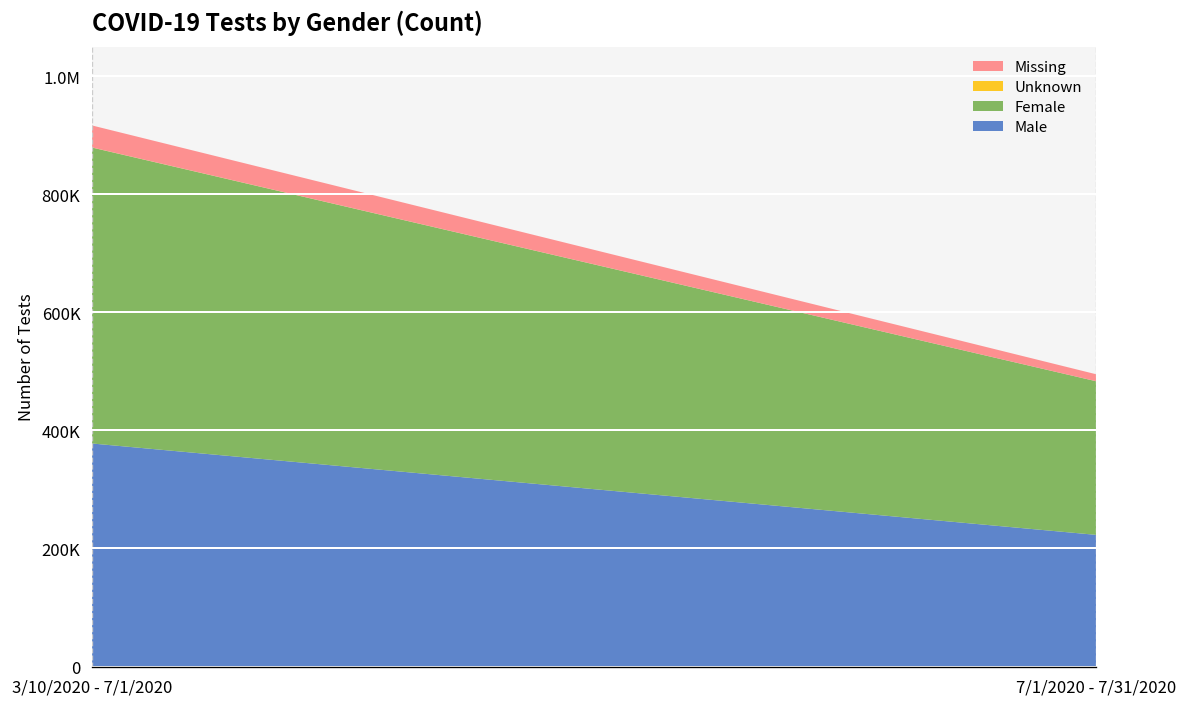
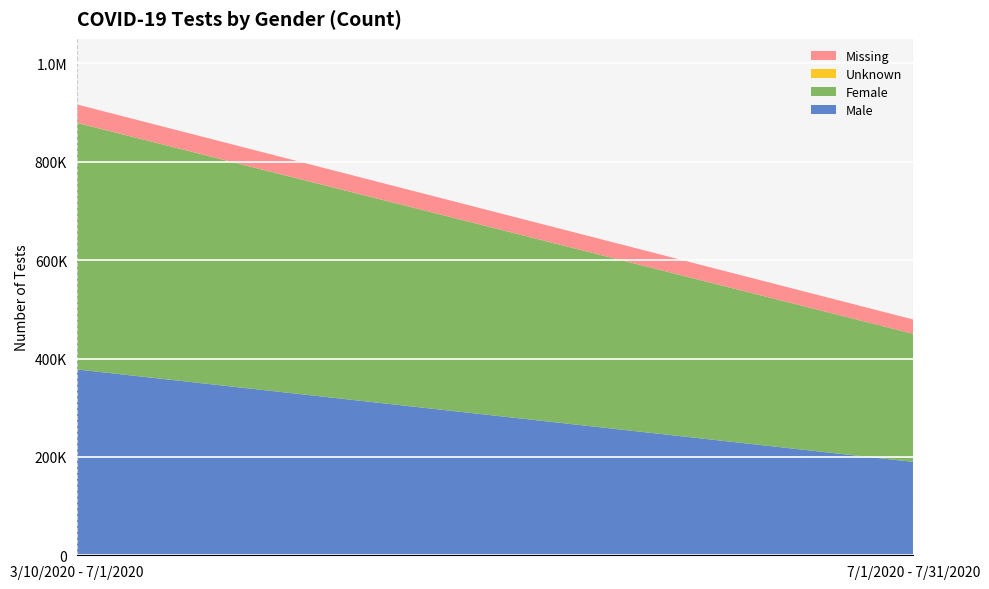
Male, 7/1/2020 - 7/31/2020: 220000 -> 190000
Missing, 7/1/2020 - 7/31/2020: 10000 -> 30000
